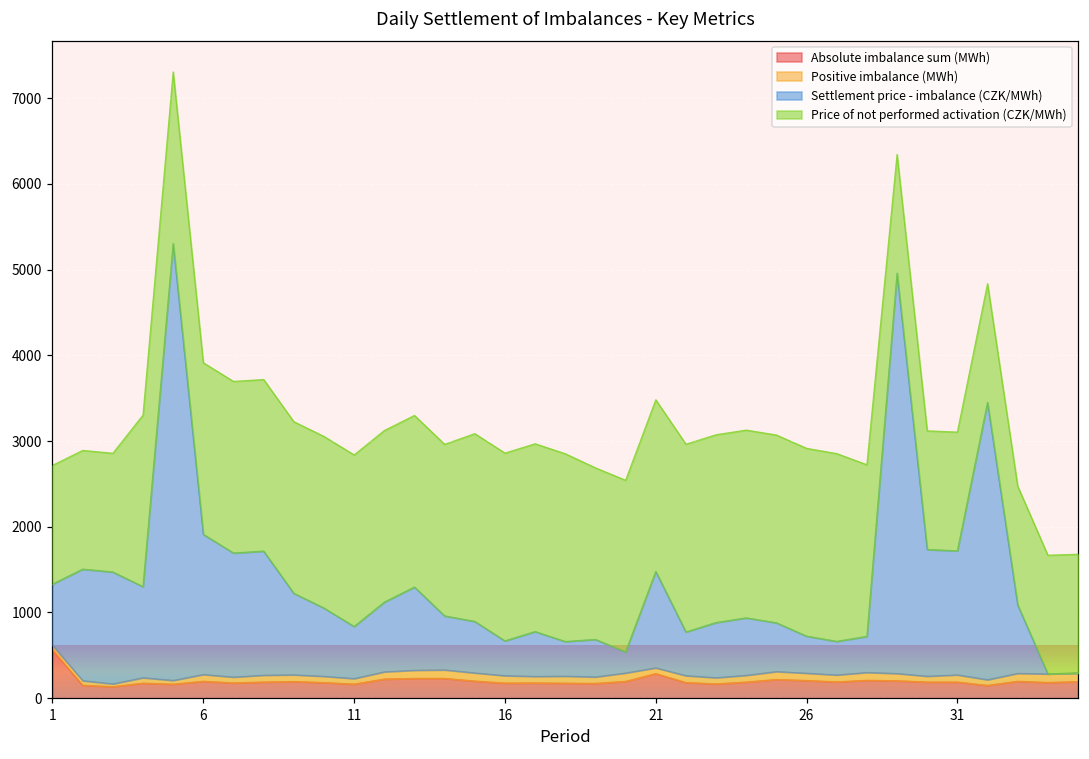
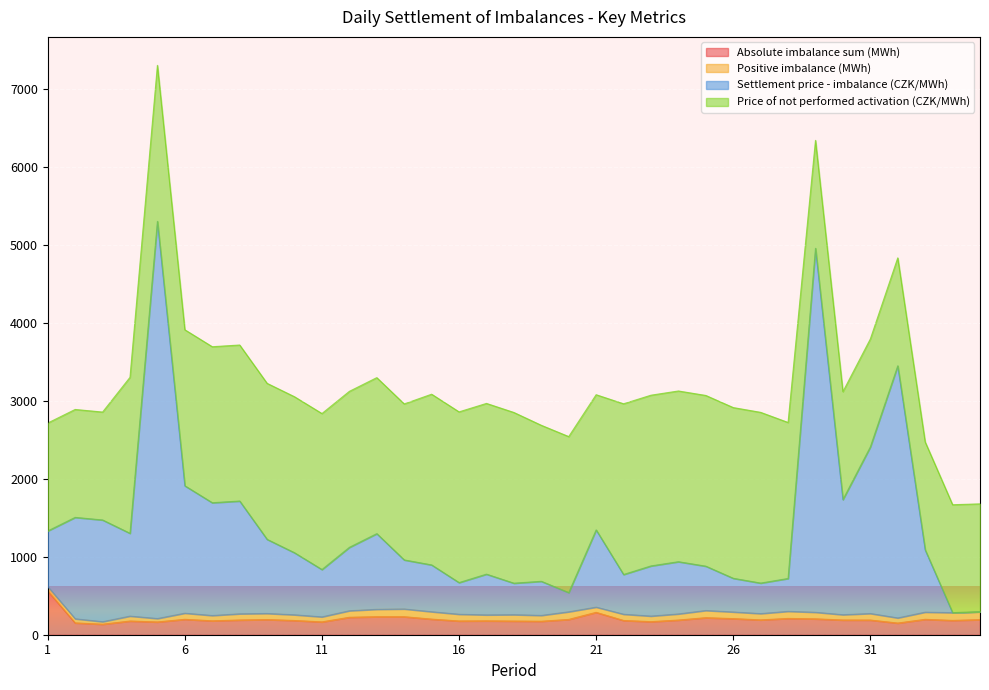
Settlement price - imbalance (CZK/MWh), 21: 1100 -> 1000
Price of not performed activation (CZK/MWh), 21: 2000 -> 1700
Settlement price - imbalance (CZK/MWh), 31: 1400 -> 2100
